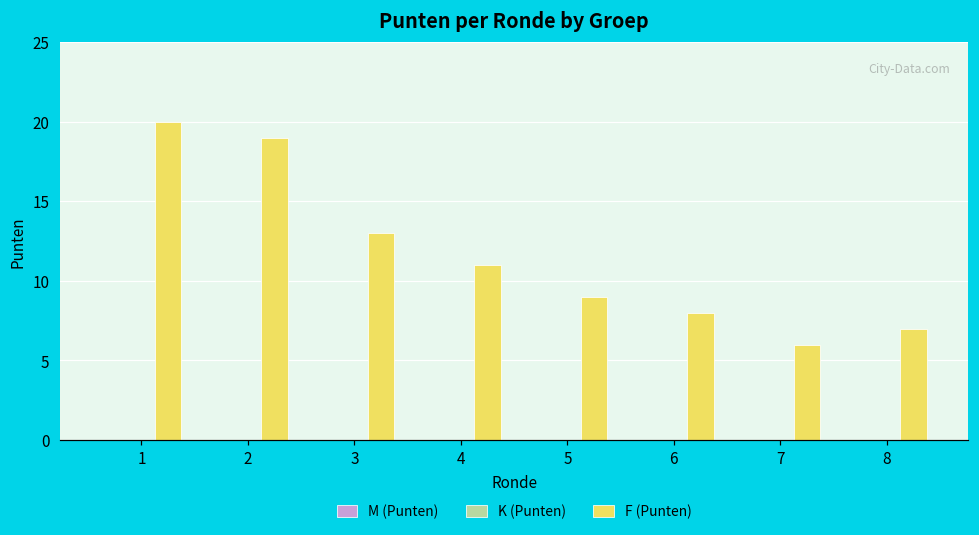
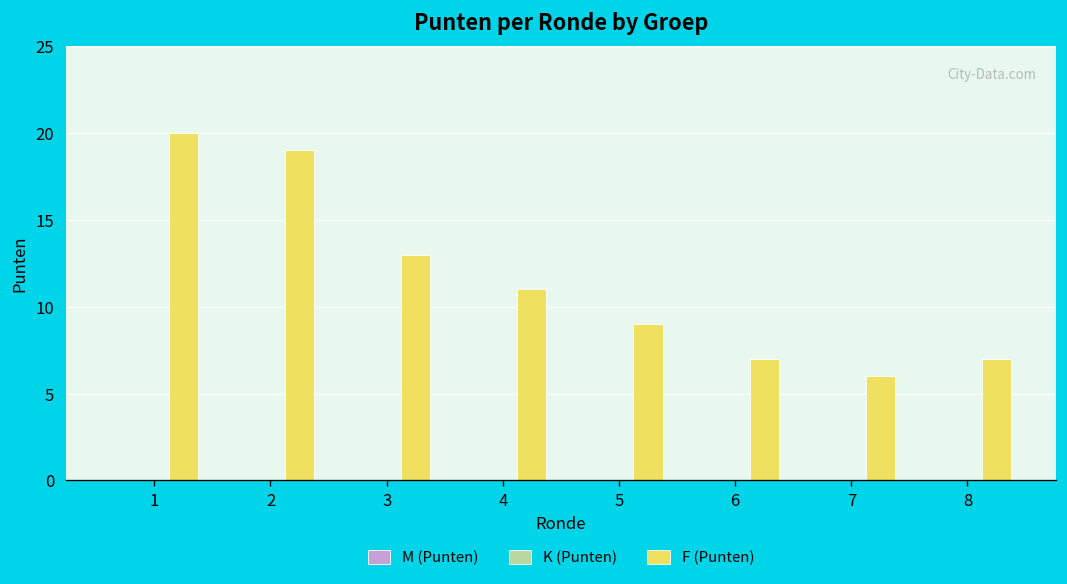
F (Punten), 6: 8 -> 7
